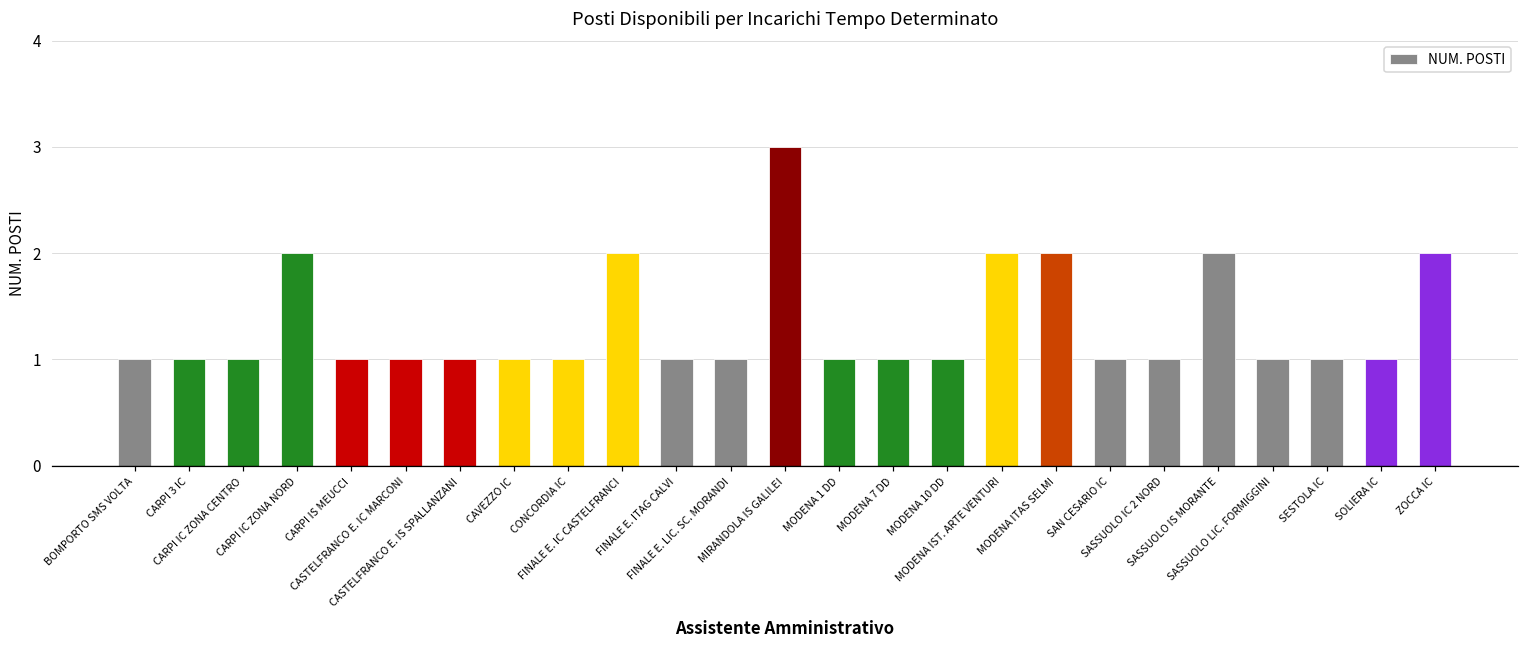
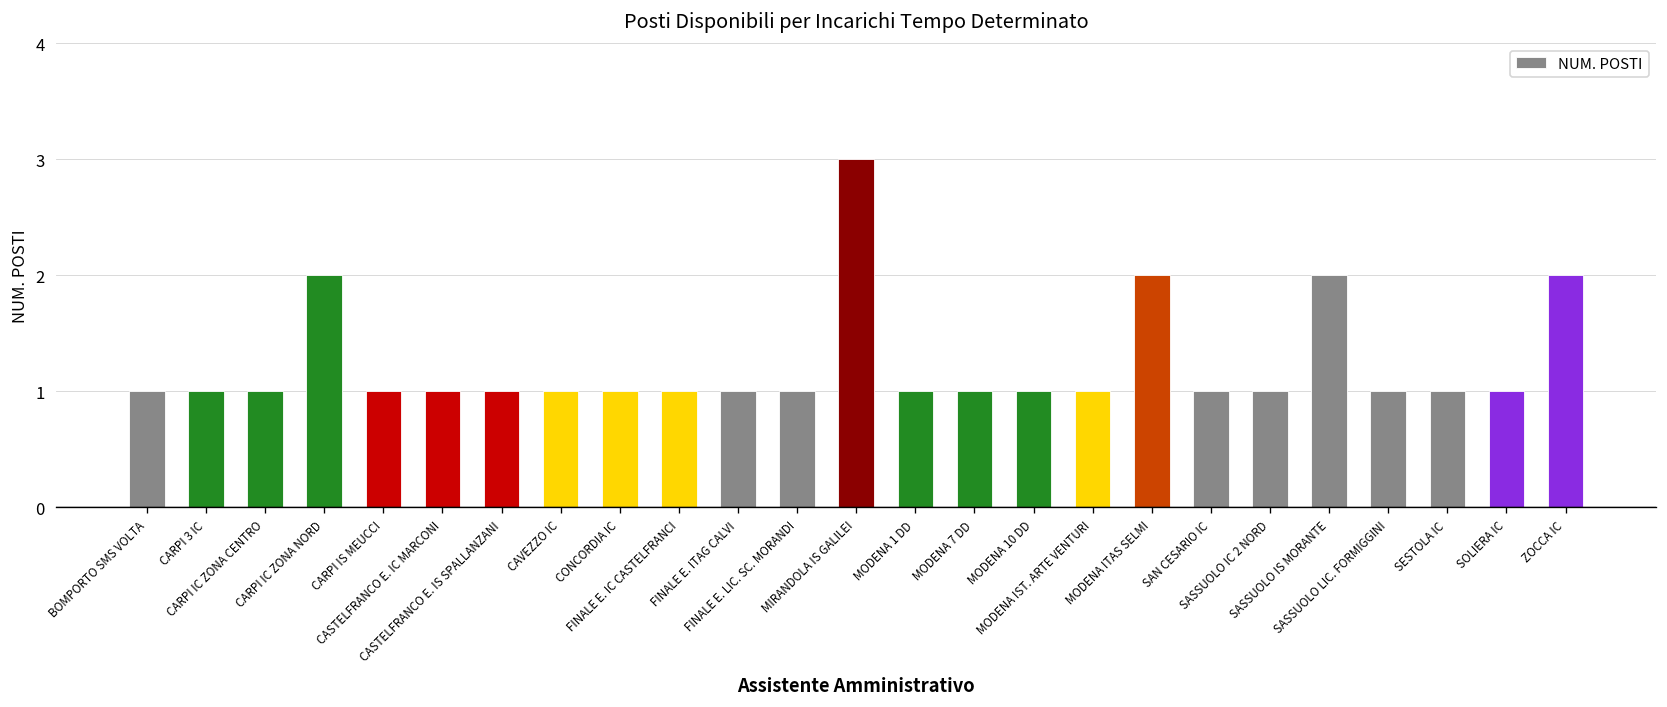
FINALE E. IC CASTELFRANCI: 2 -> 1
MODENA IST. ARTE VENTURI: 2 -> 1
